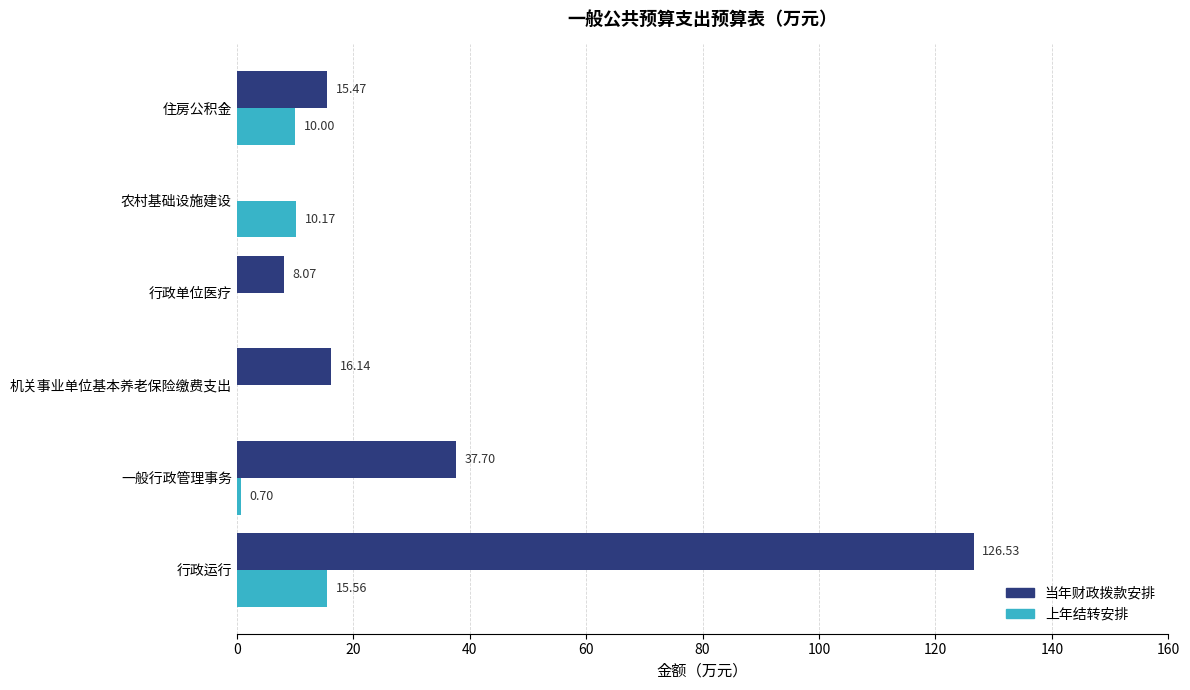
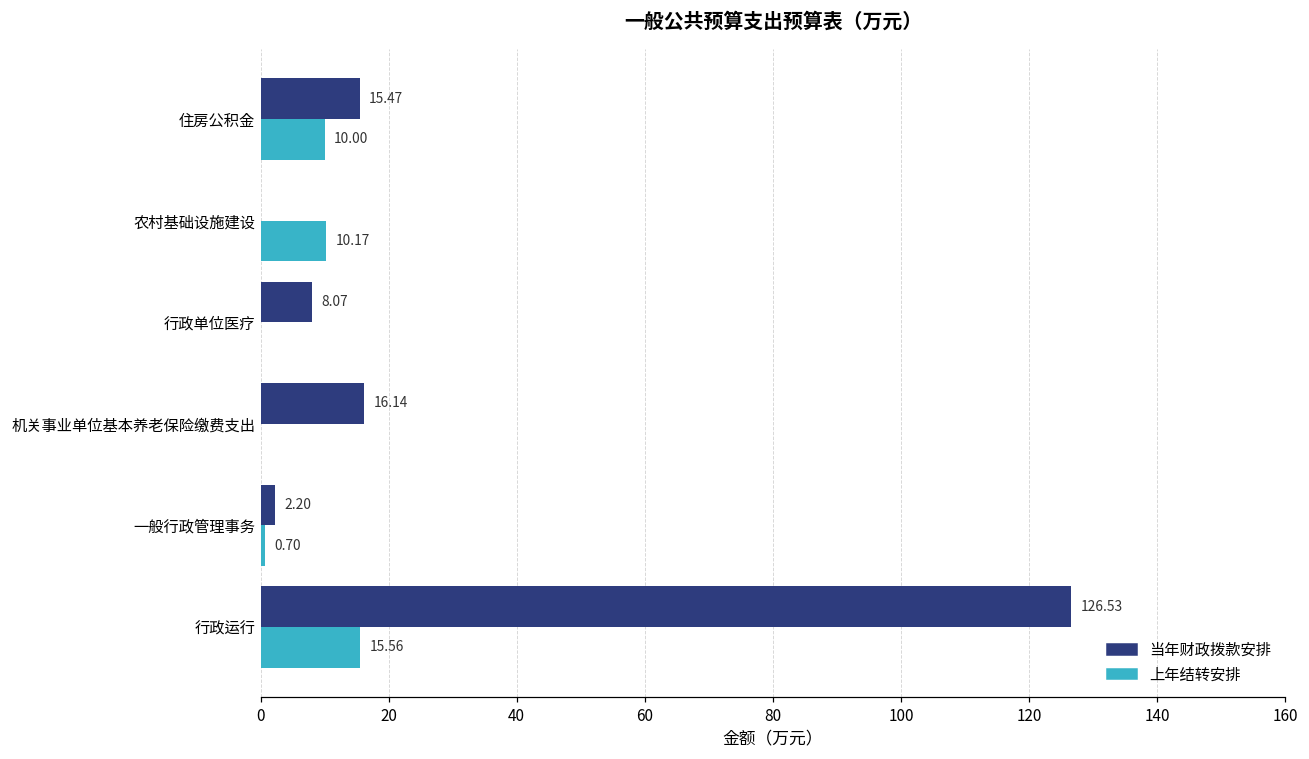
当年财政拨款安排, 一般行政管理事务: 37.70 -> 2.20
